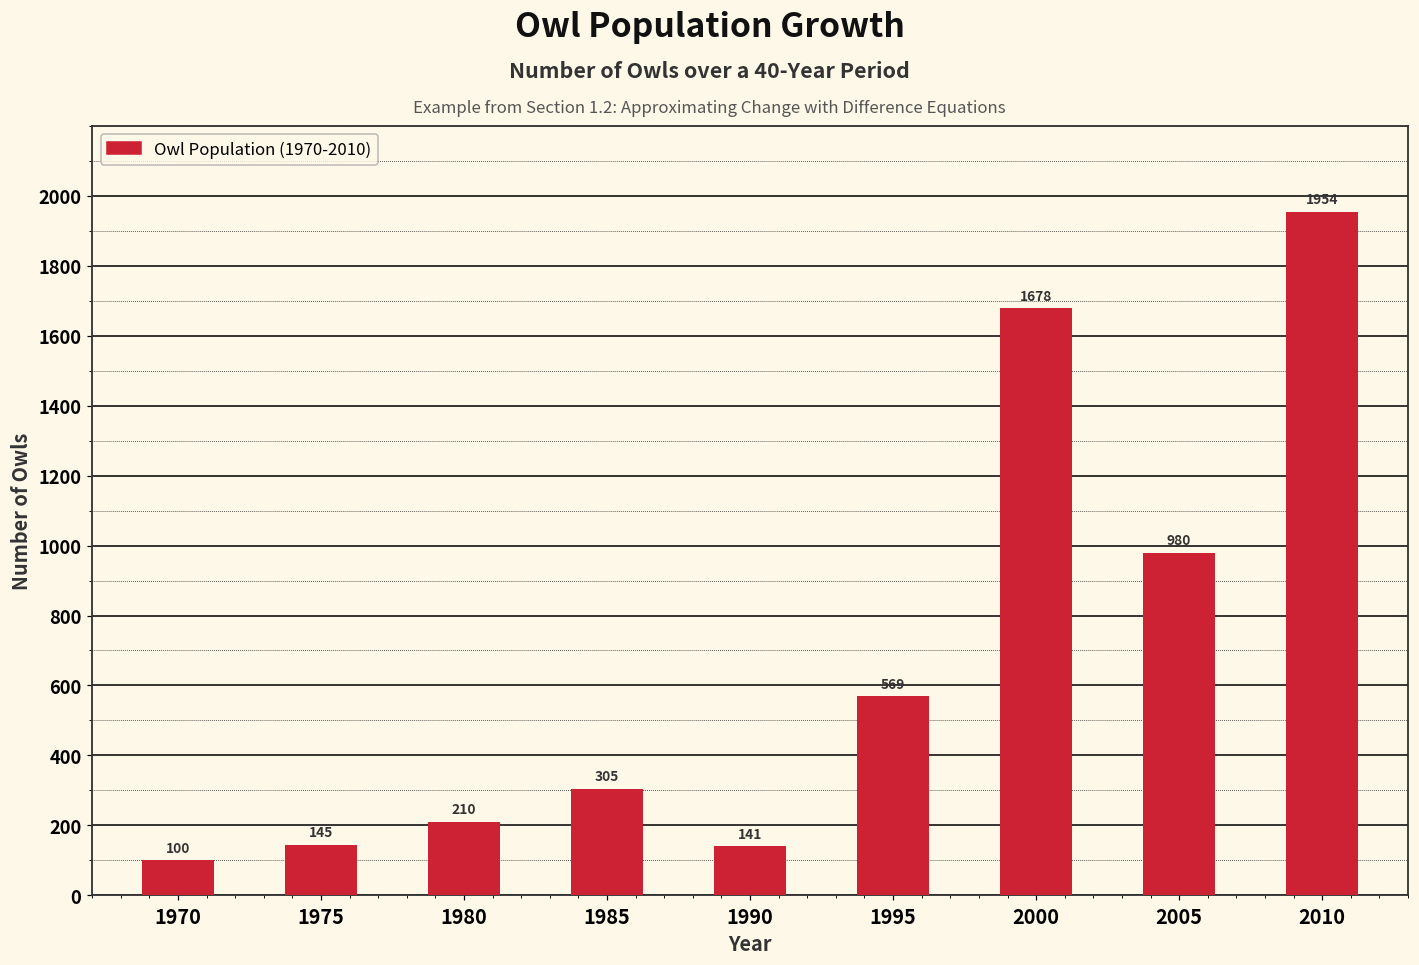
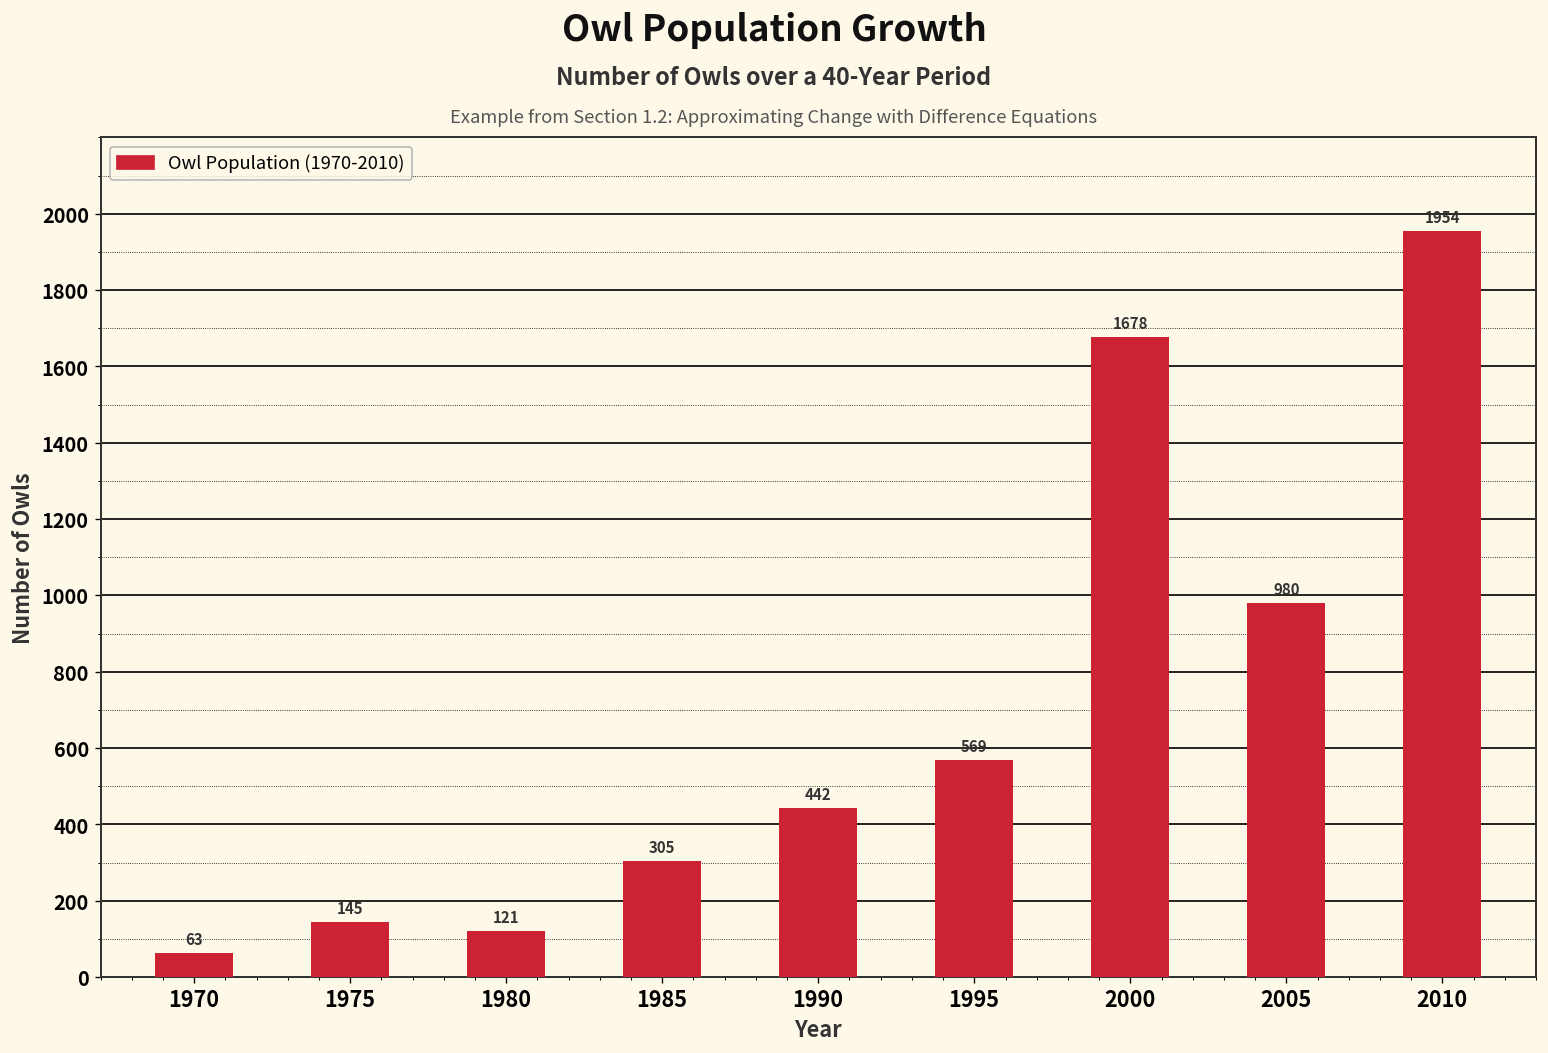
1970: 100 -> 63
1980: 210 -> 121
1990: 141 -> 442
